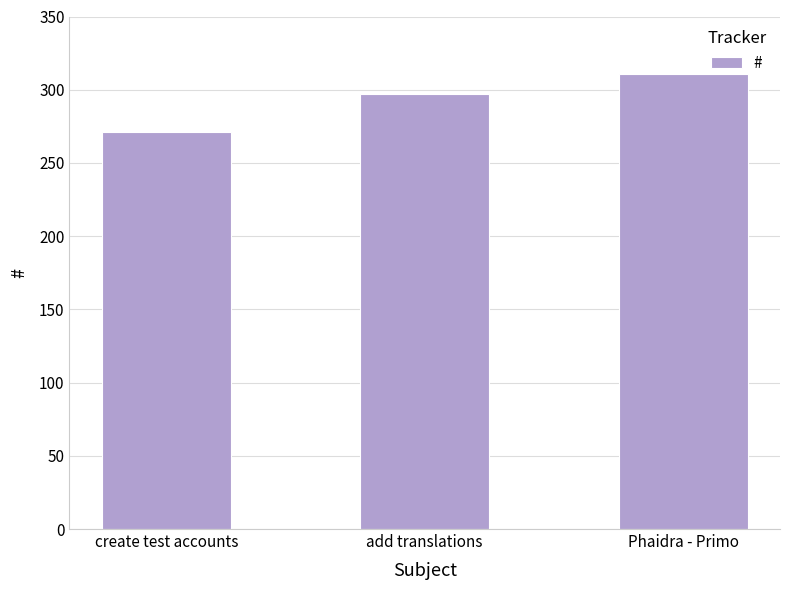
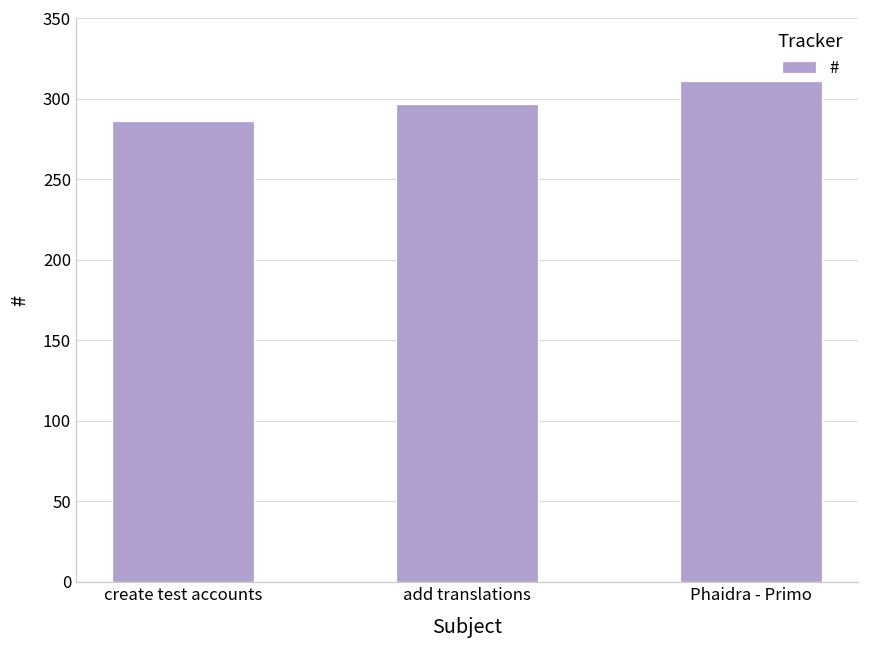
create test accounts: 271 -> 286
